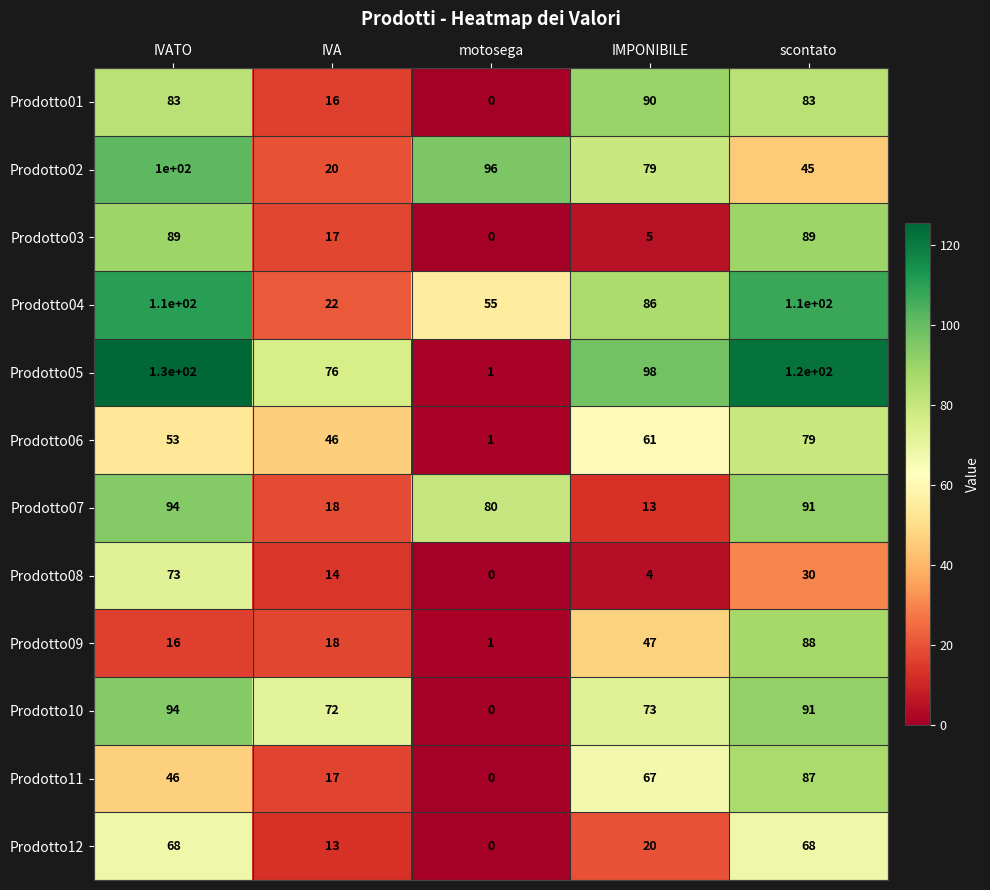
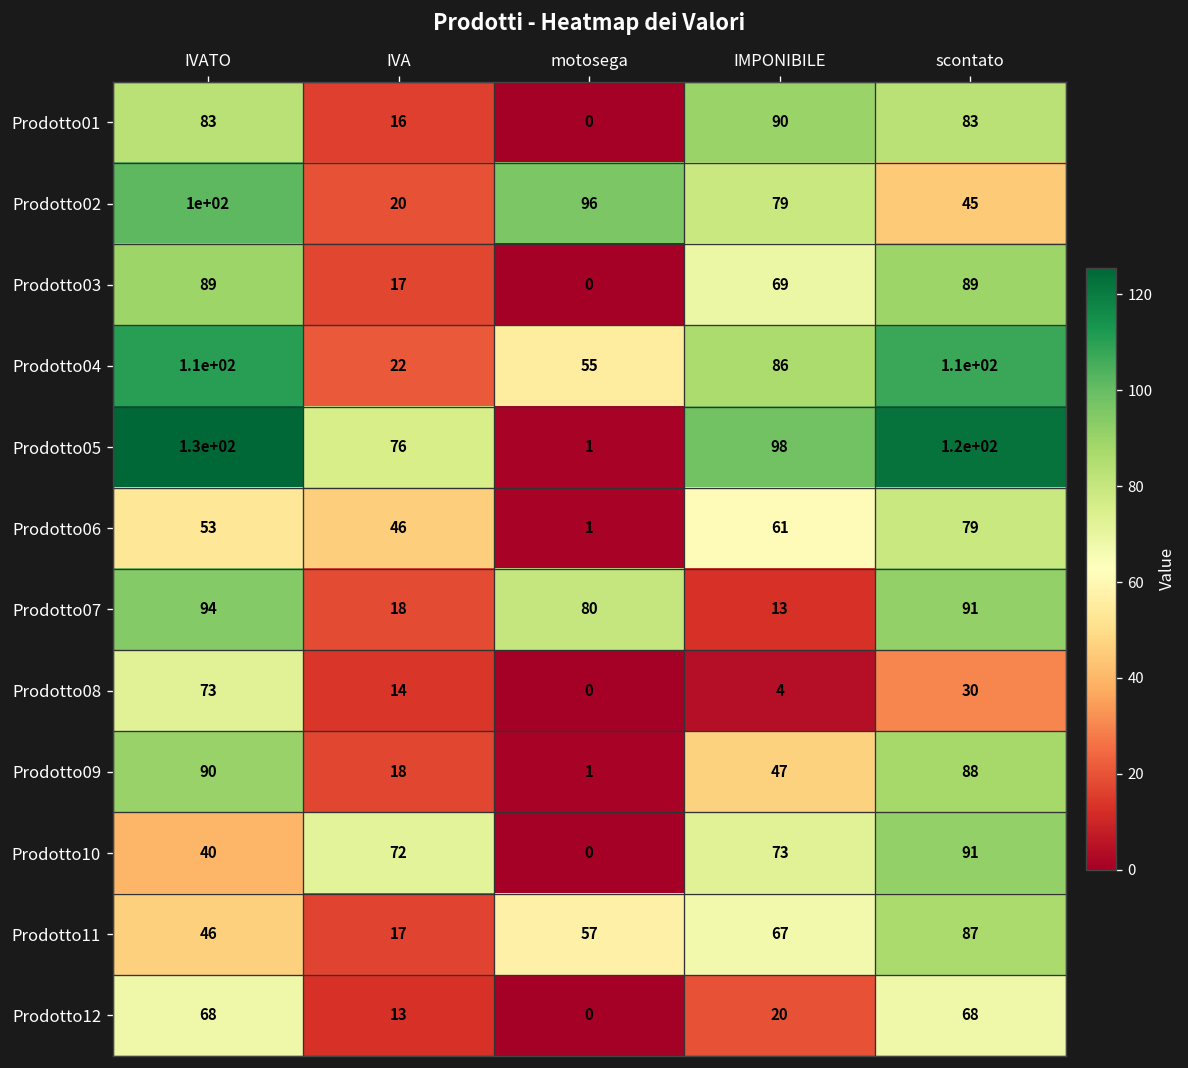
Prodotto03, IMPONIBILE: 5 -> 69
Prodotto09, IVATO: 16 -> 90
Prodotto10, IVATO: 94 -> 40
Prodotto11, motosega: 0 -> 57
